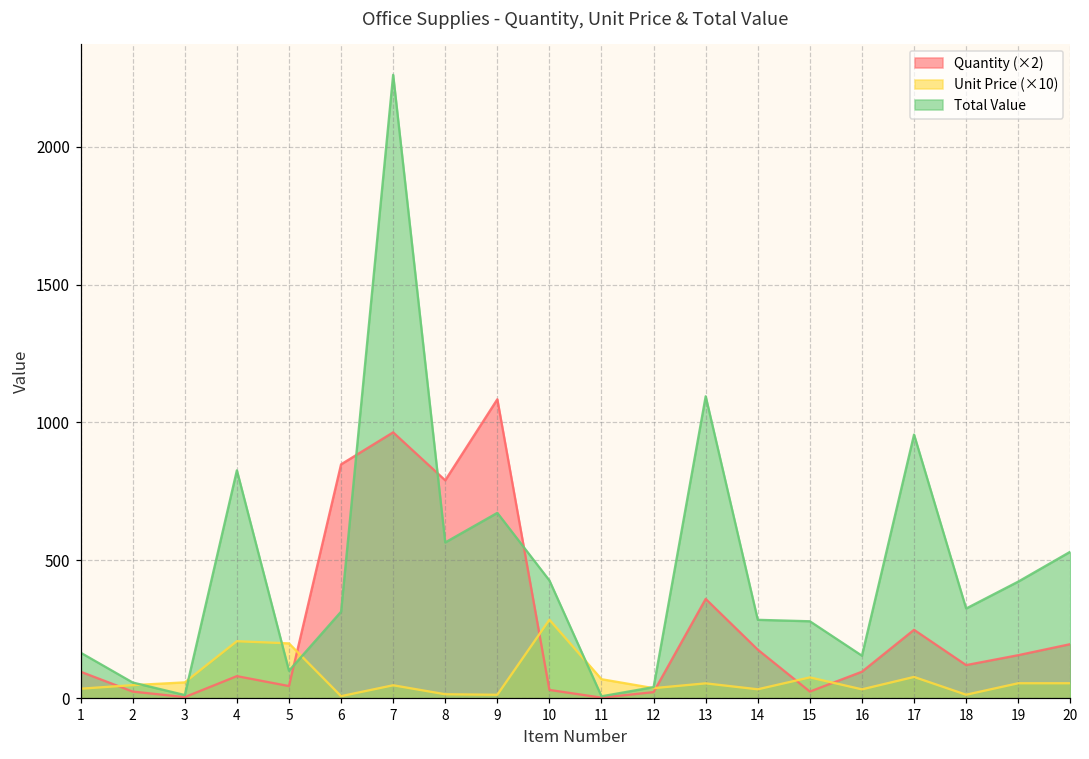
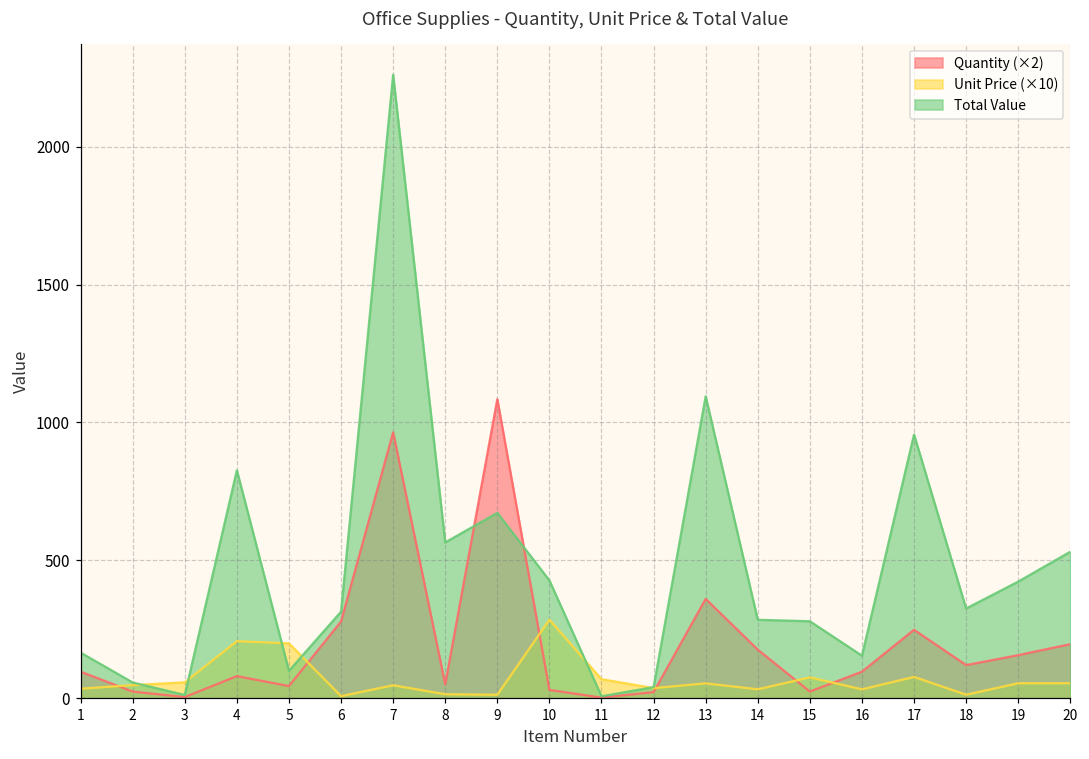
Quantity (×2), 6: 850 -> 280
Quantity (×2), 8: 790 -> 50
